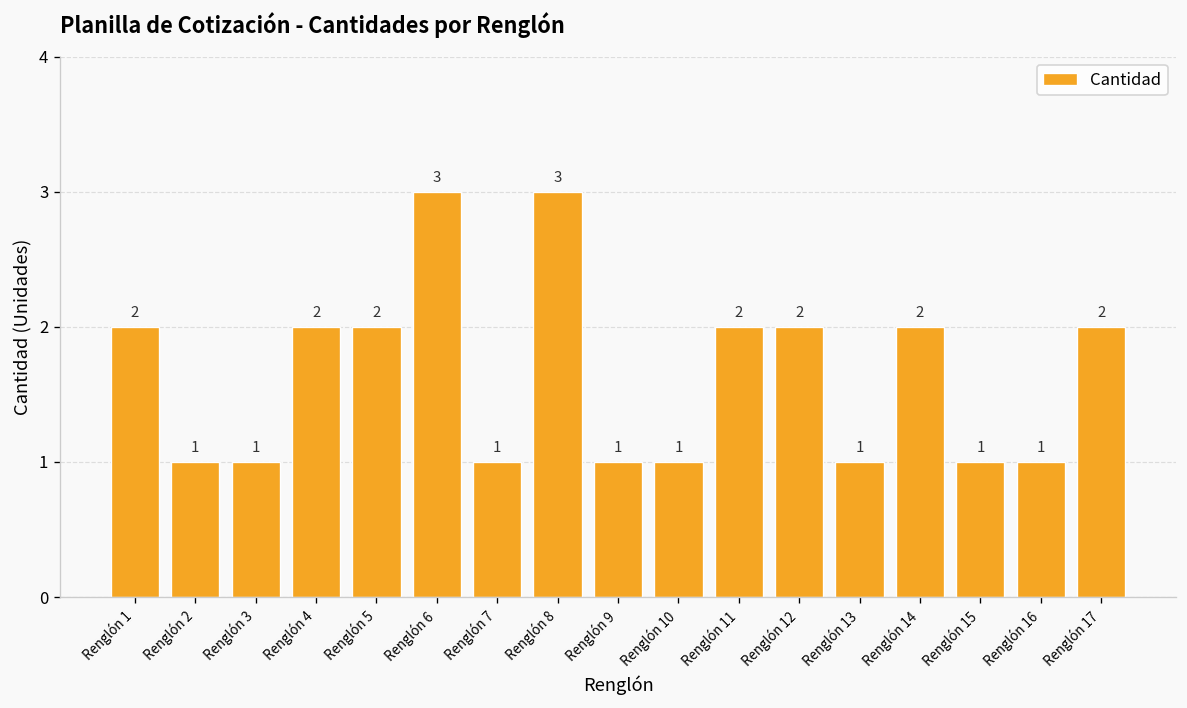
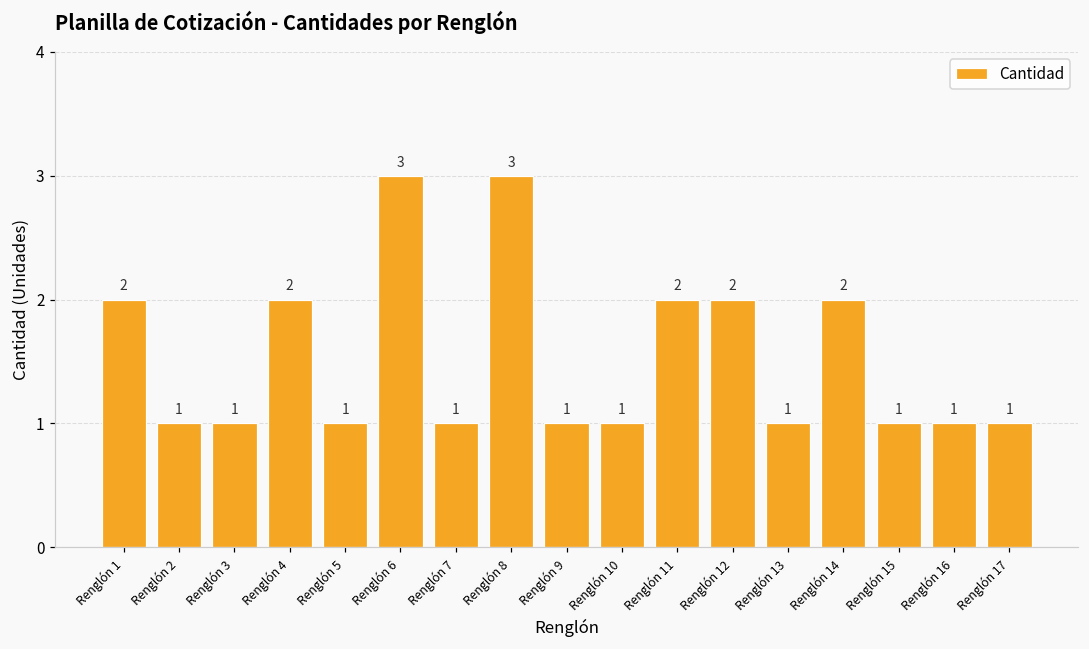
Renglón 5: 2 -> 1
Renglón 17: 2 -> 1
